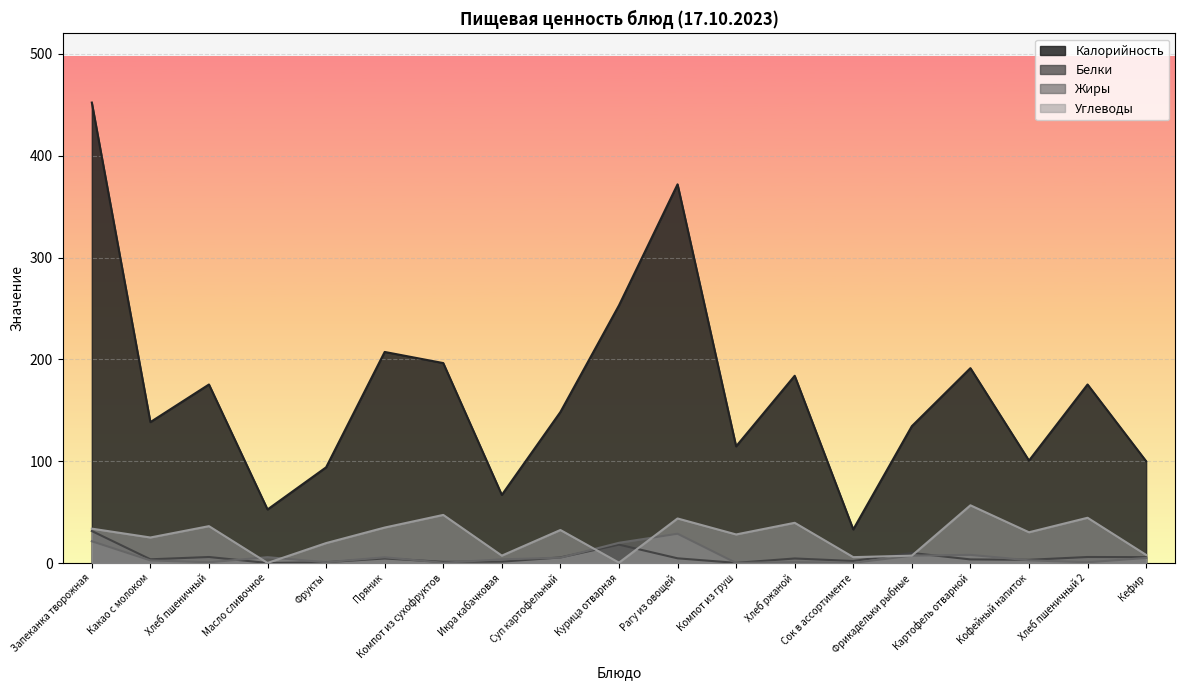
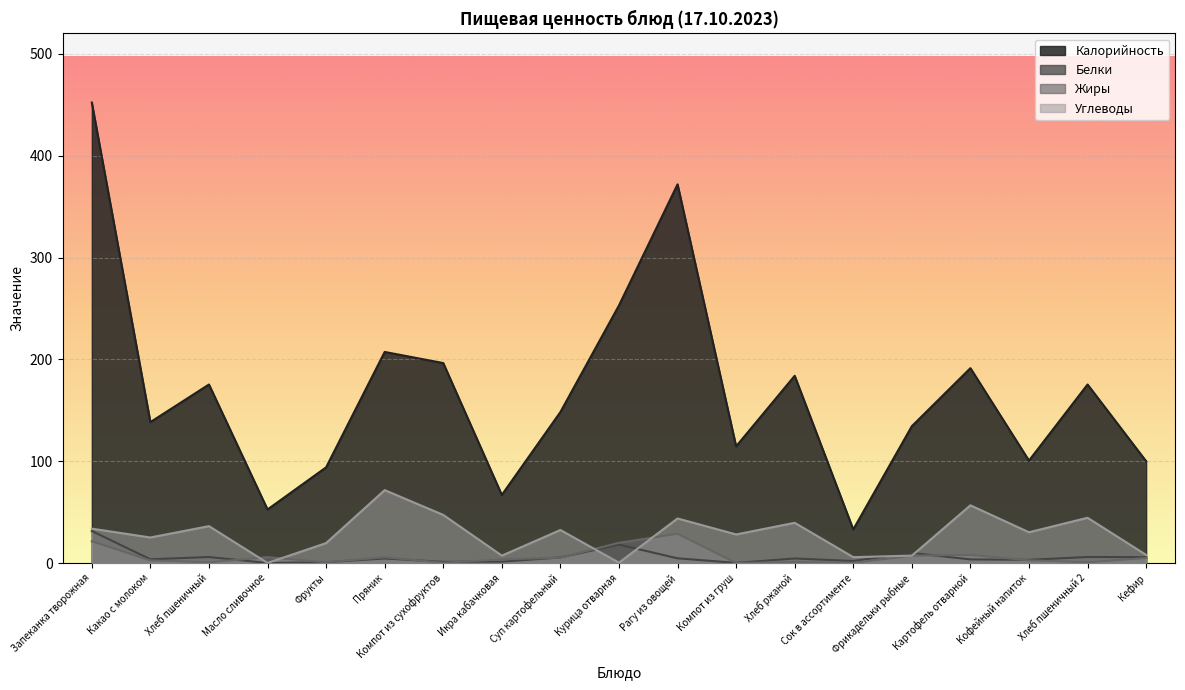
Углеводы, Пряник: 35 -> 72
